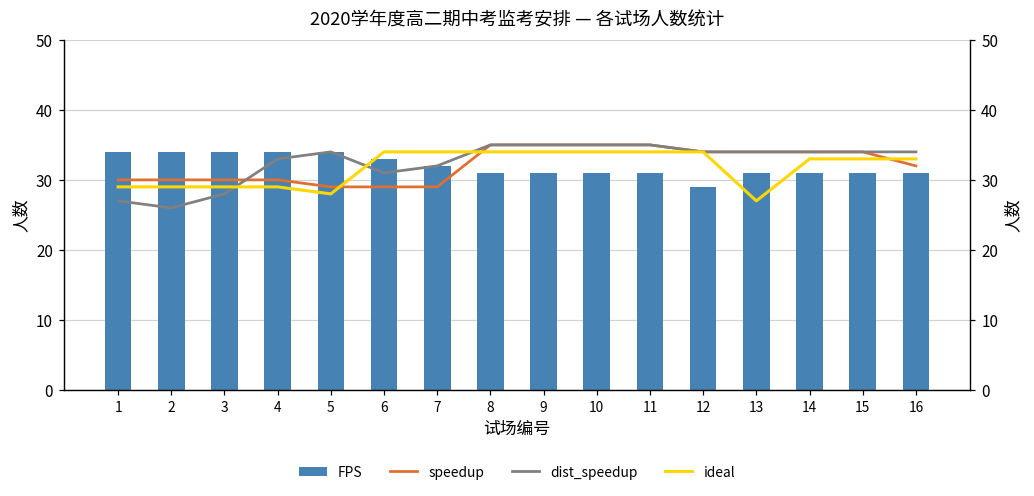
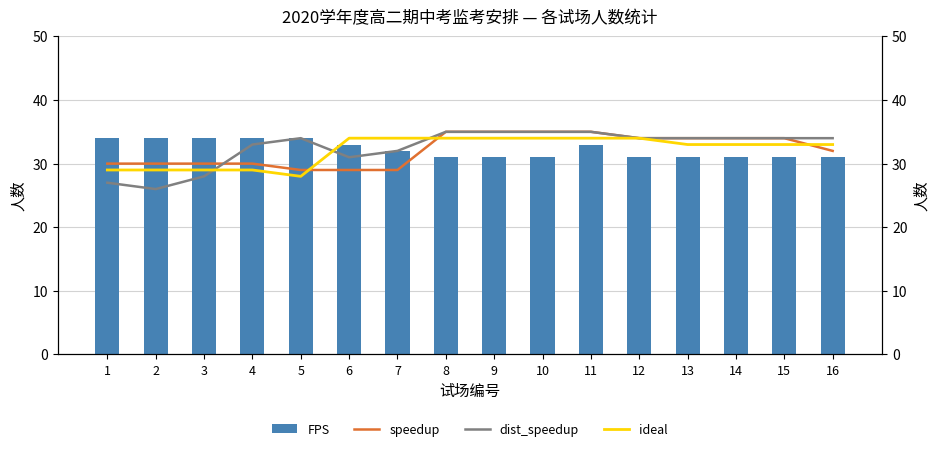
FPS, 11: 31 -> 33
FPS, 12: 29 -> 31
ideal, 13: 27 -> 33
